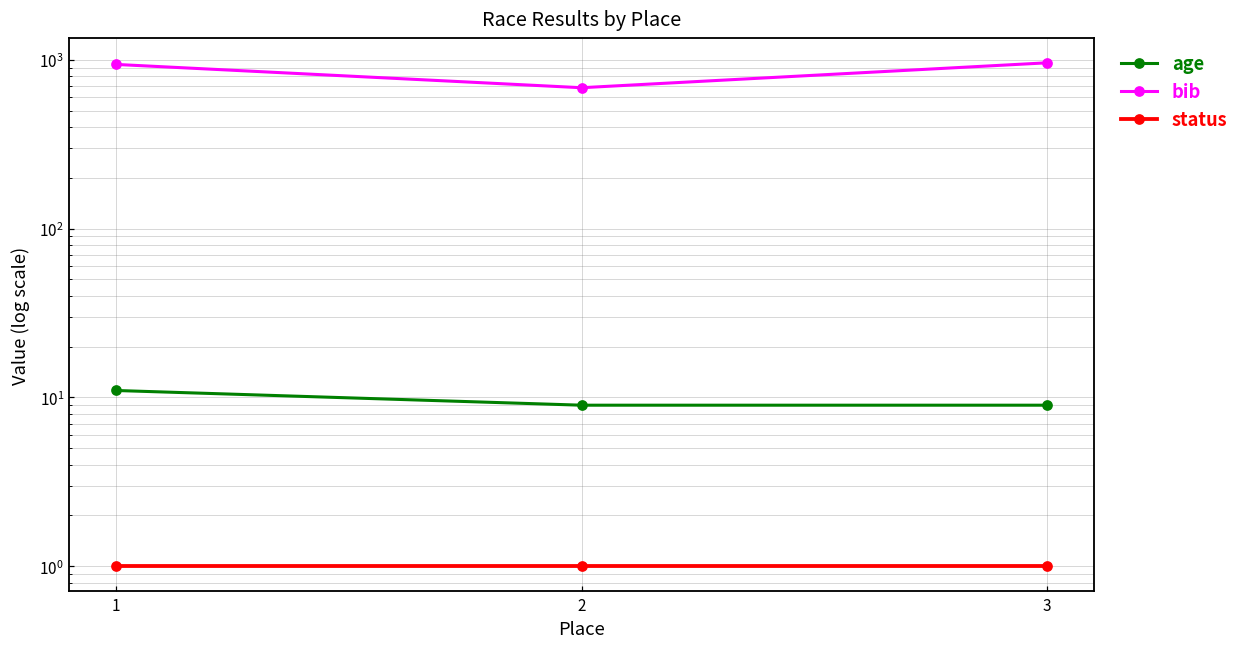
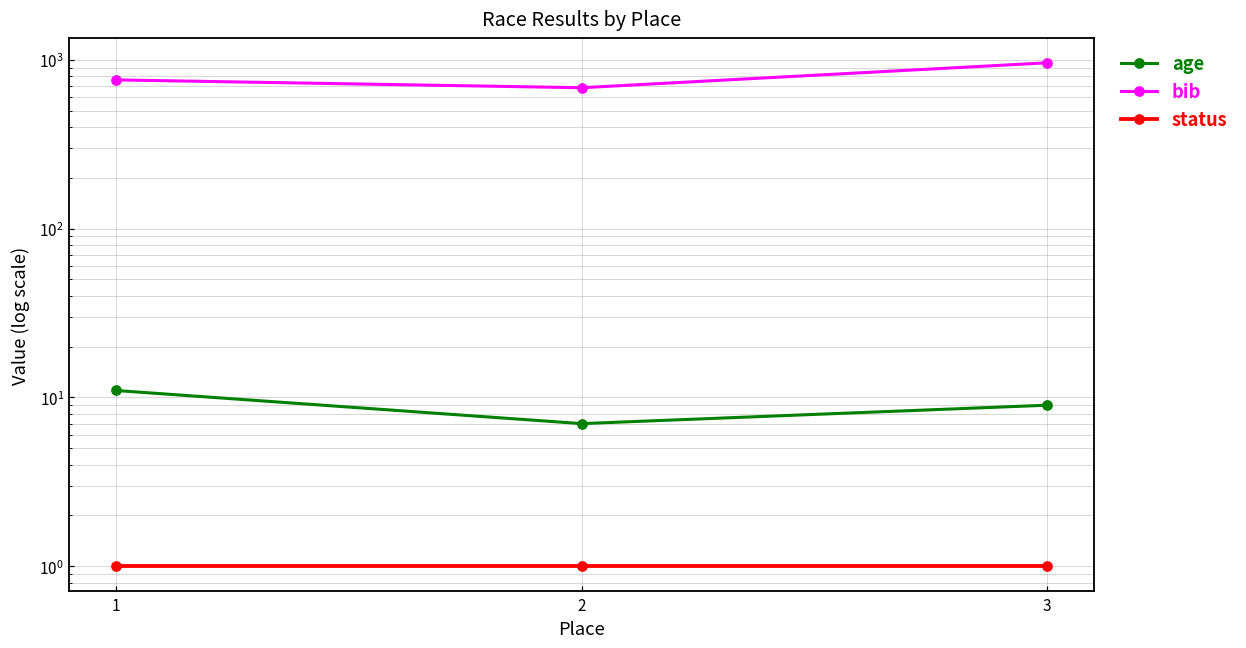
bib, 1: 900 -> 800
age, 2: 9 -> 7
